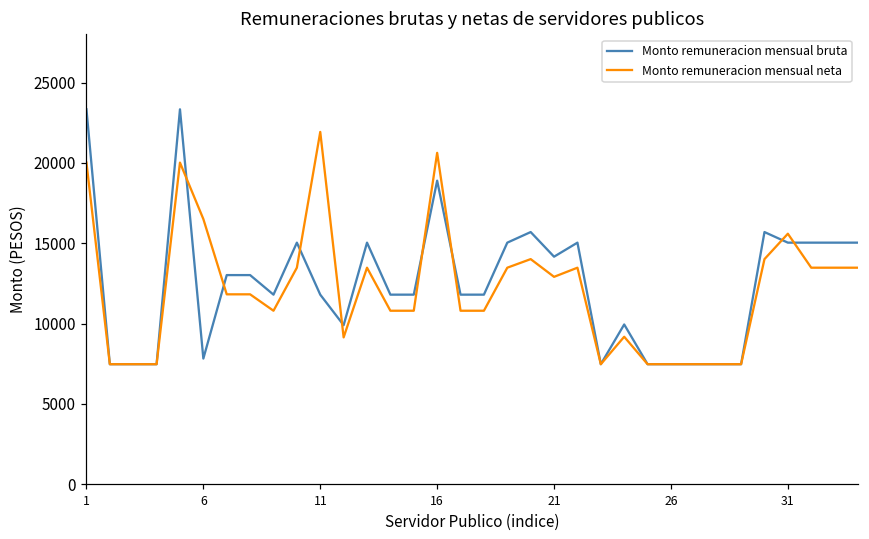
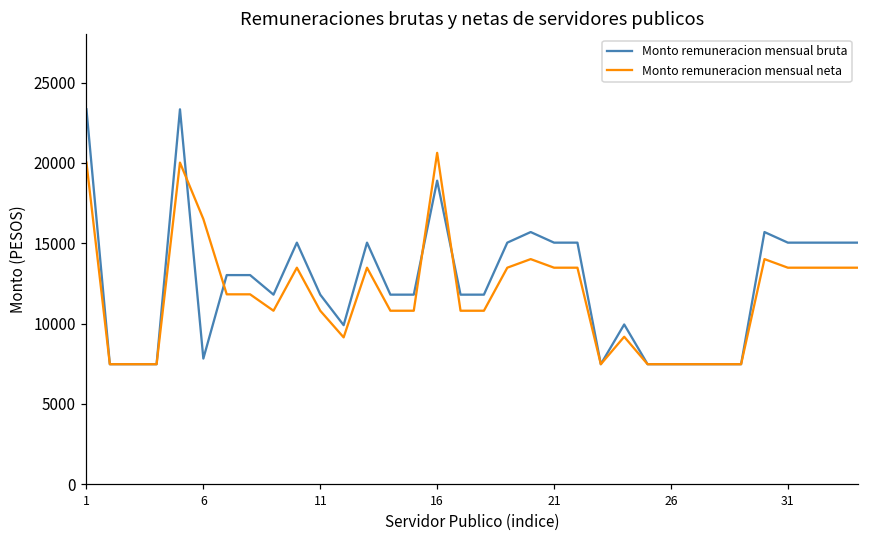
Monto remuneracion mensual neta, 11: 21900 -> 10800
Monto remuneracion mensual bruta, 21: 14200 -> 15000
Monto remuneracion mensual neta, 21: 12900 -> 13500
Monto remuneracion mensual neta, 31: 15600 -> 13500
